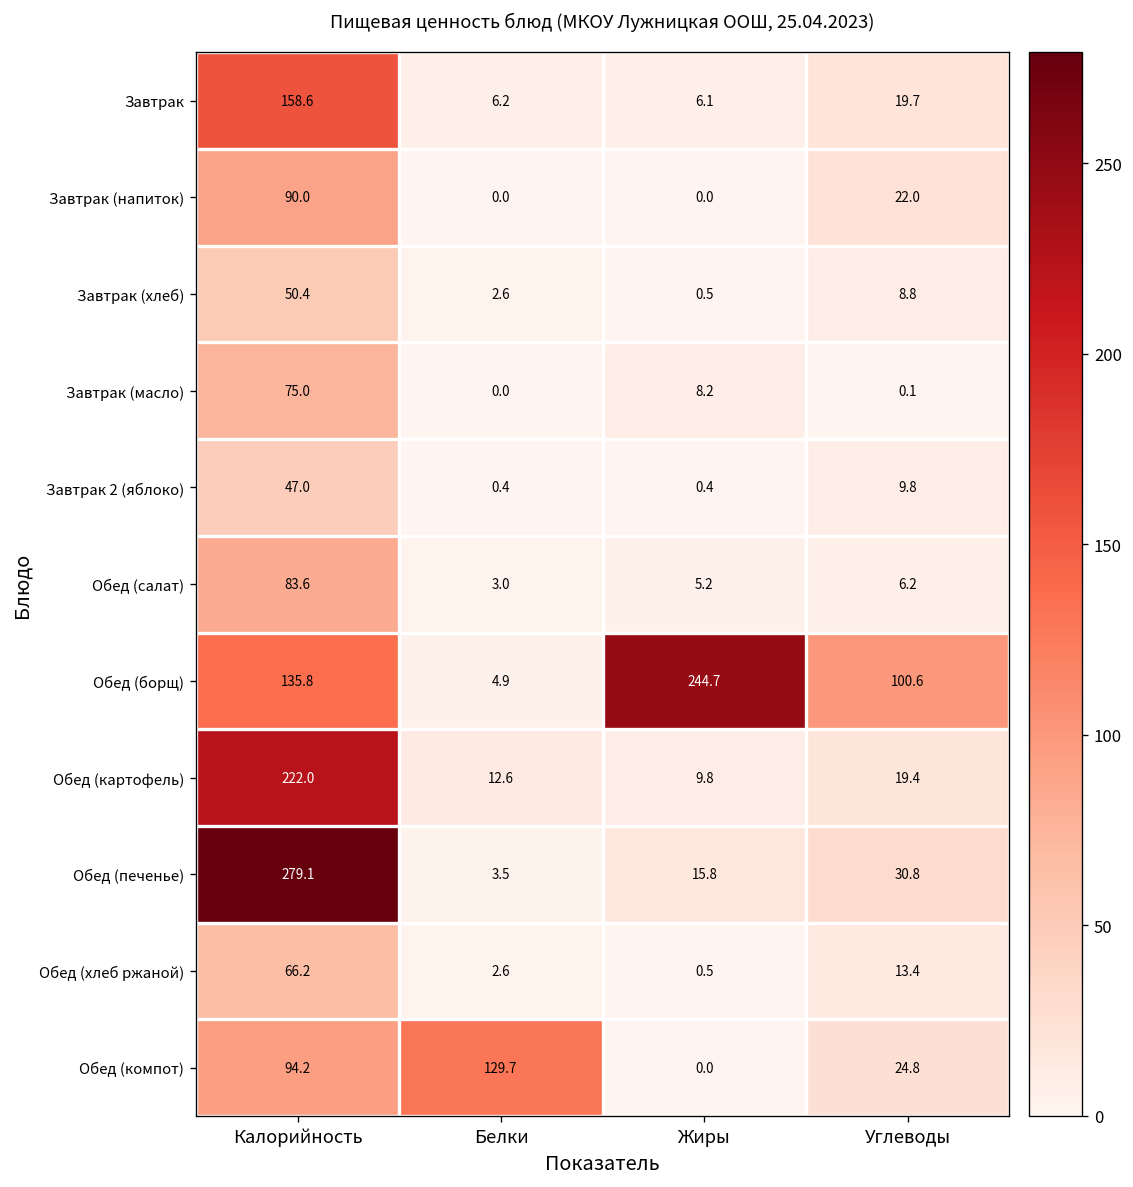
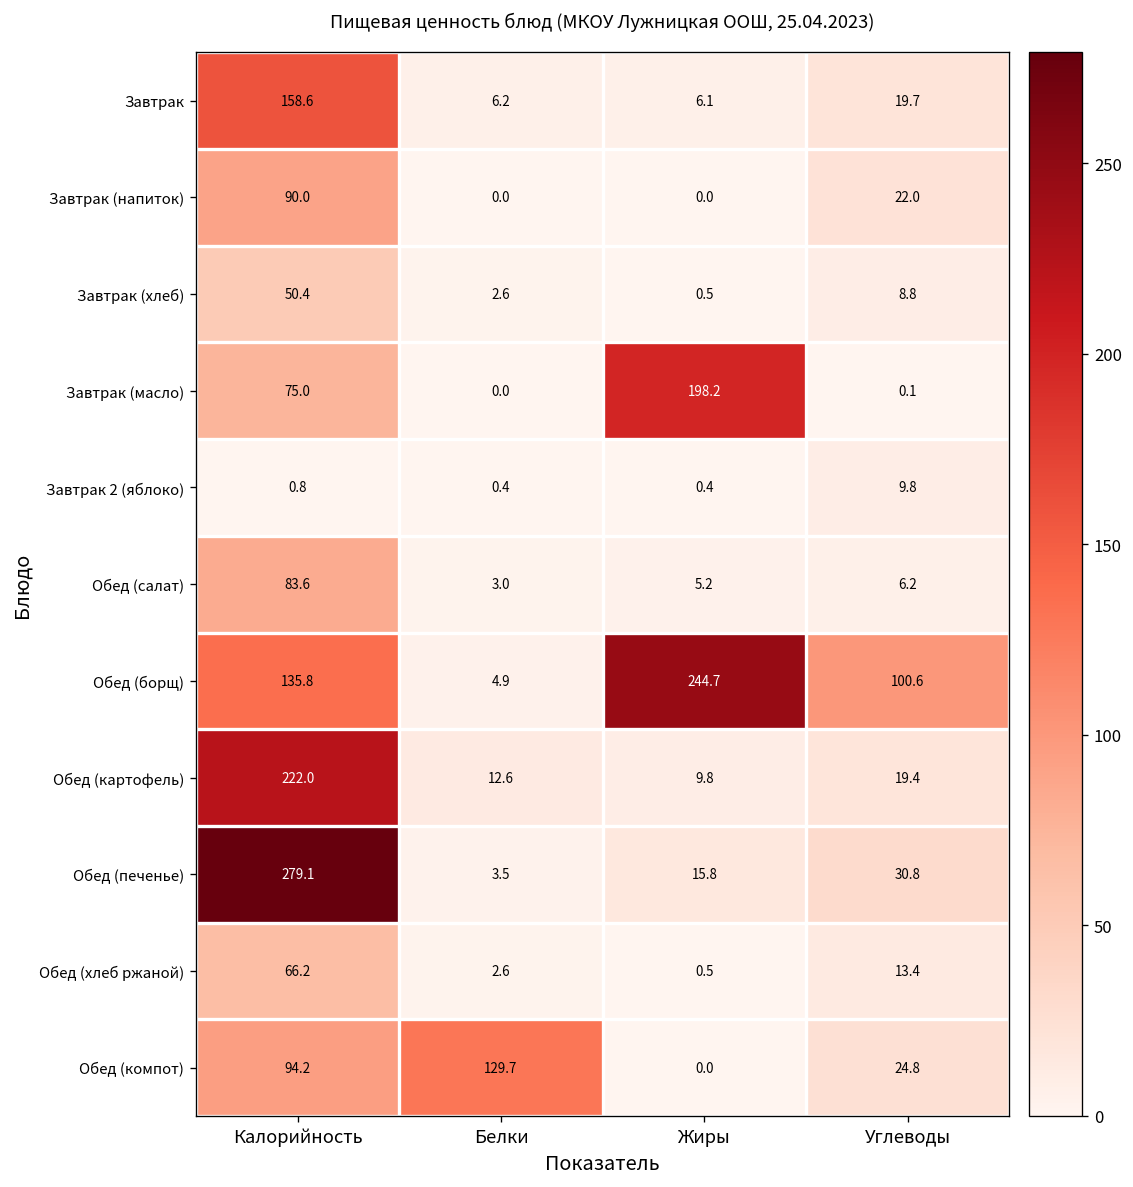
Завтрак (масло), Жиры: 8.2 -> 198.2
Завтрак 2 (яблоко), Калорийность: 47.0 -> 0.8
